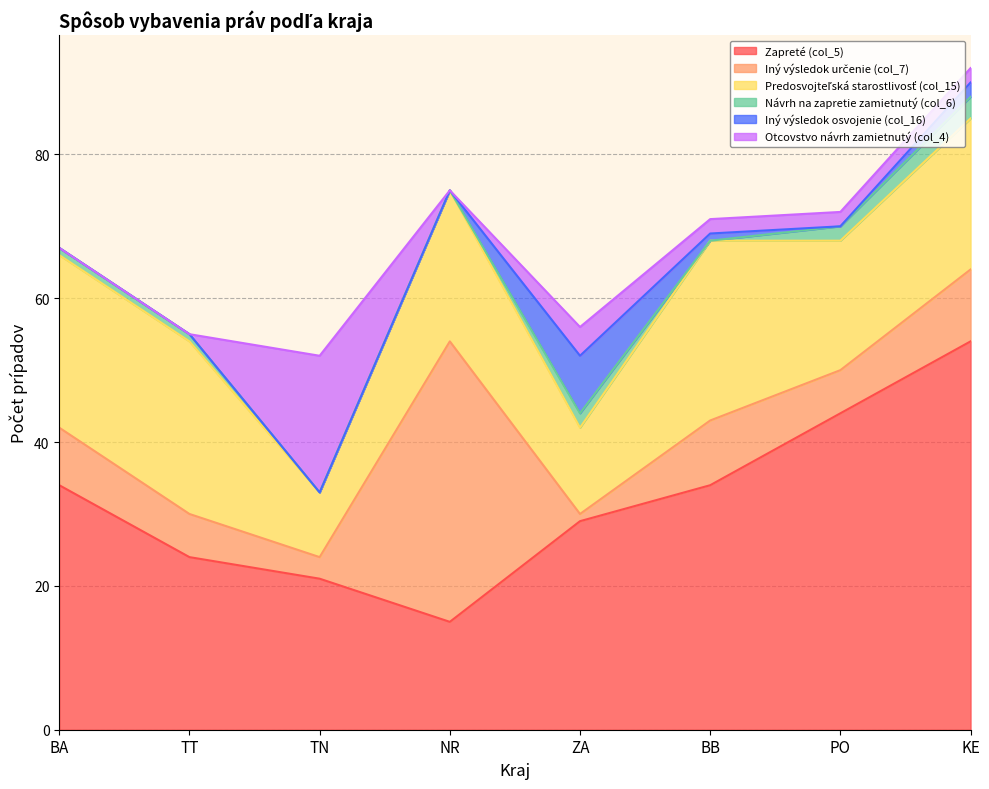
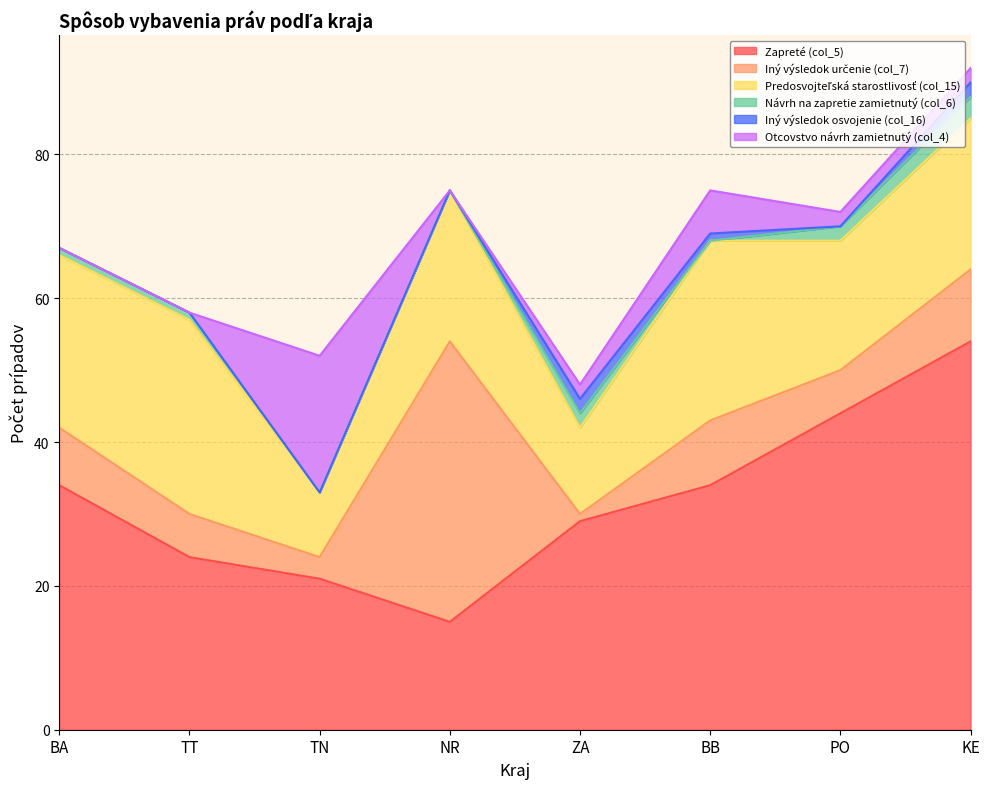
Predosvojteľská starostlivosť (col_15), TT: 24 -> 27
Iný výsledok osvojenie (col_16), ZA: 8 -> 2
Otcovstvo návrh zamietnutý (col_4), ZA: 4 -> 2
Otcovstvo návrh zamietnutý (col_4), BB: 2 -> 6
